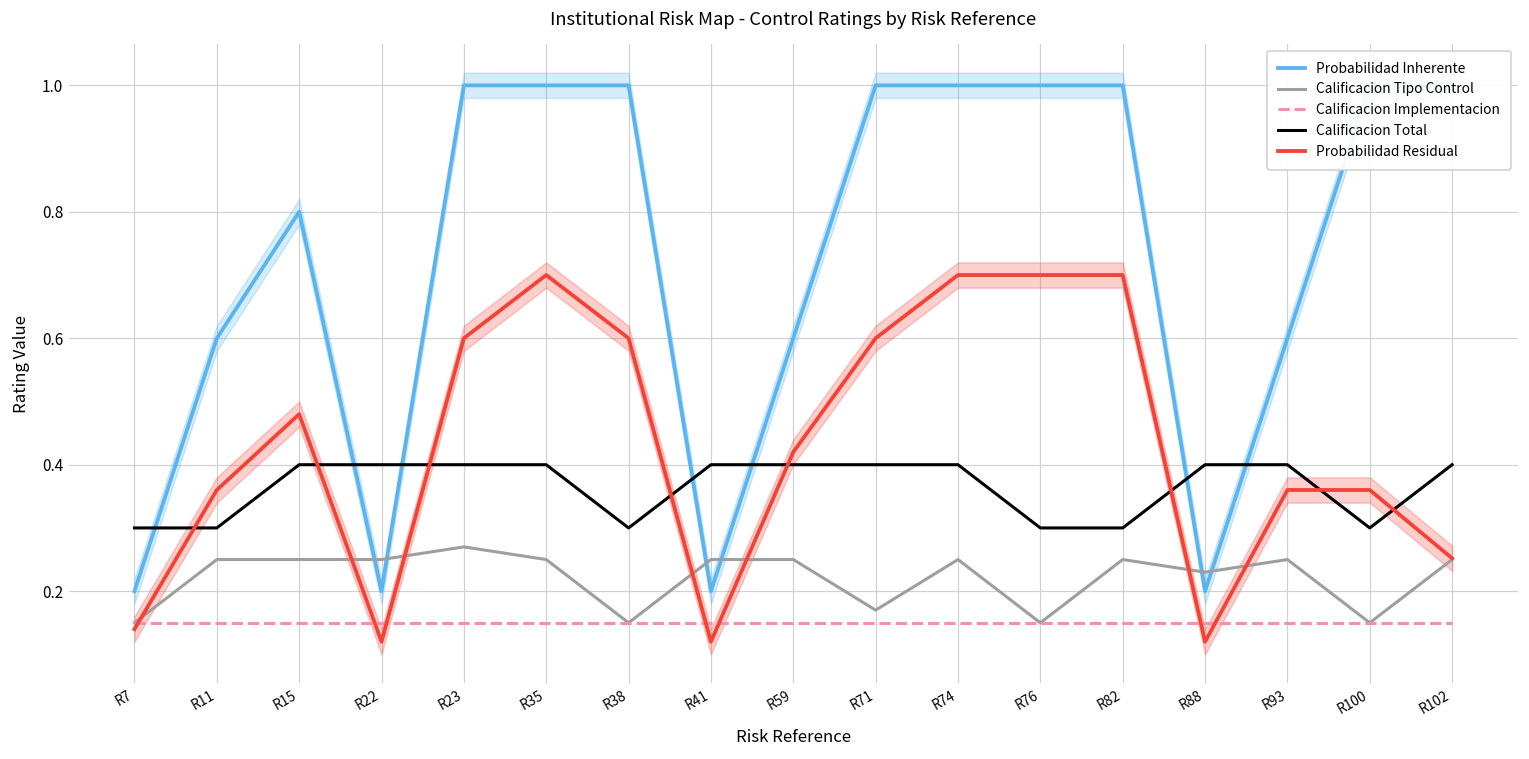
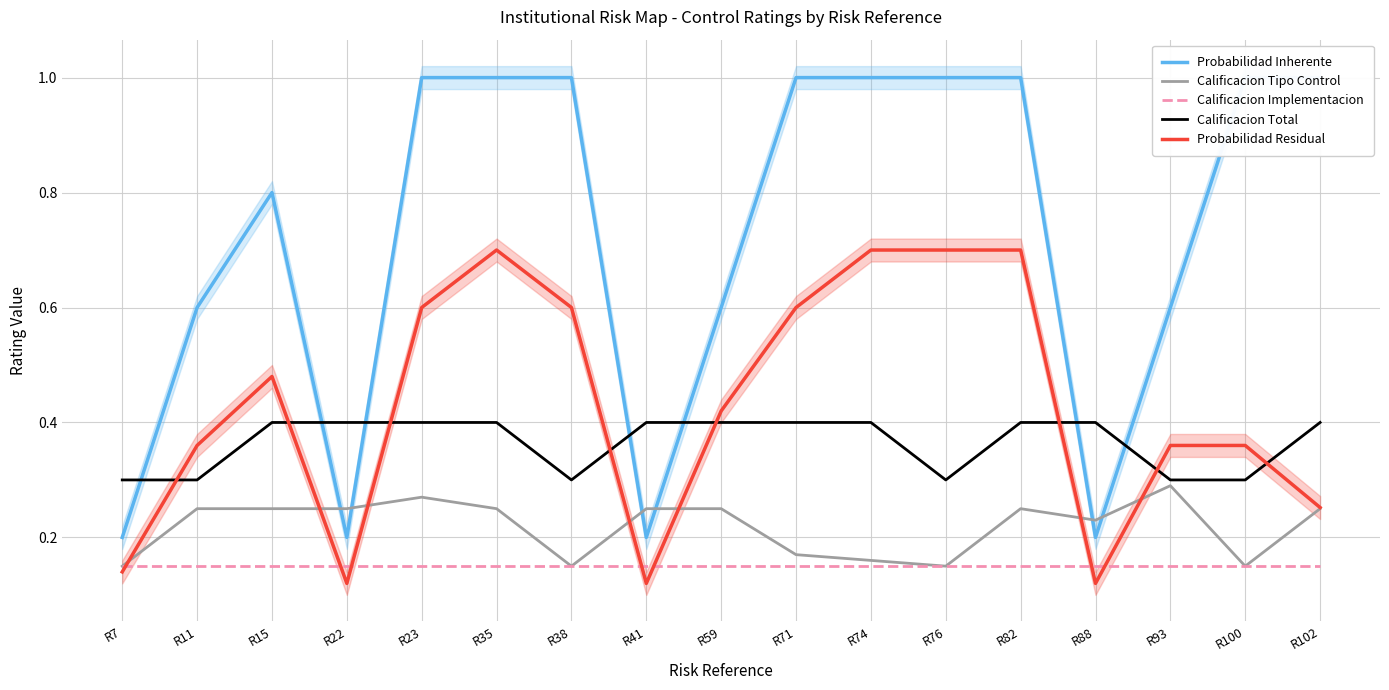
Calificacion Tipo Control, R74: 0.25 -> 0.16
Calificacion Total, R82: 0.3 -> 0.4
Calificacion Tipo Control, R93: 0.25 -> 0.29
Calificacion Total, R93: 0.4 -> 0.3
